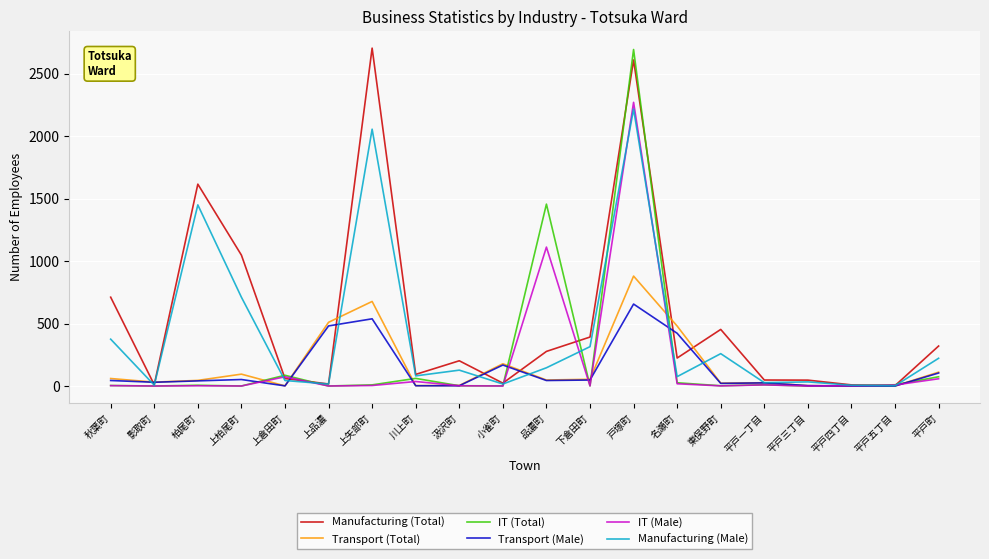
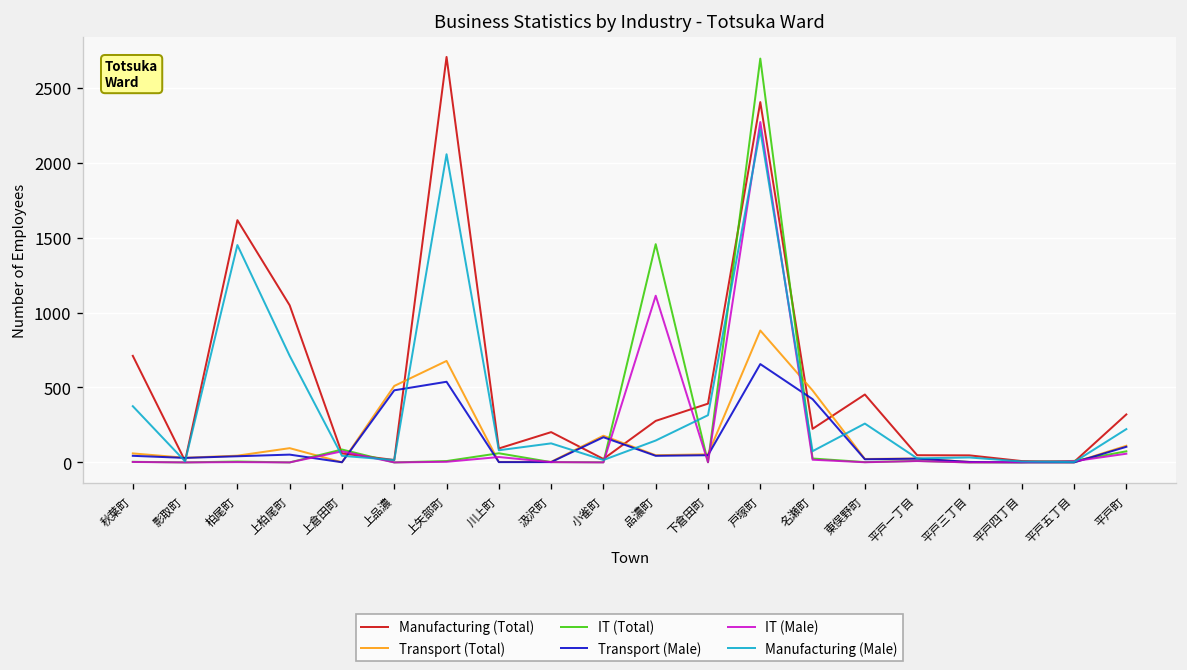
Manufacturing (Total), 戸塚町: 2610 -> 2400
